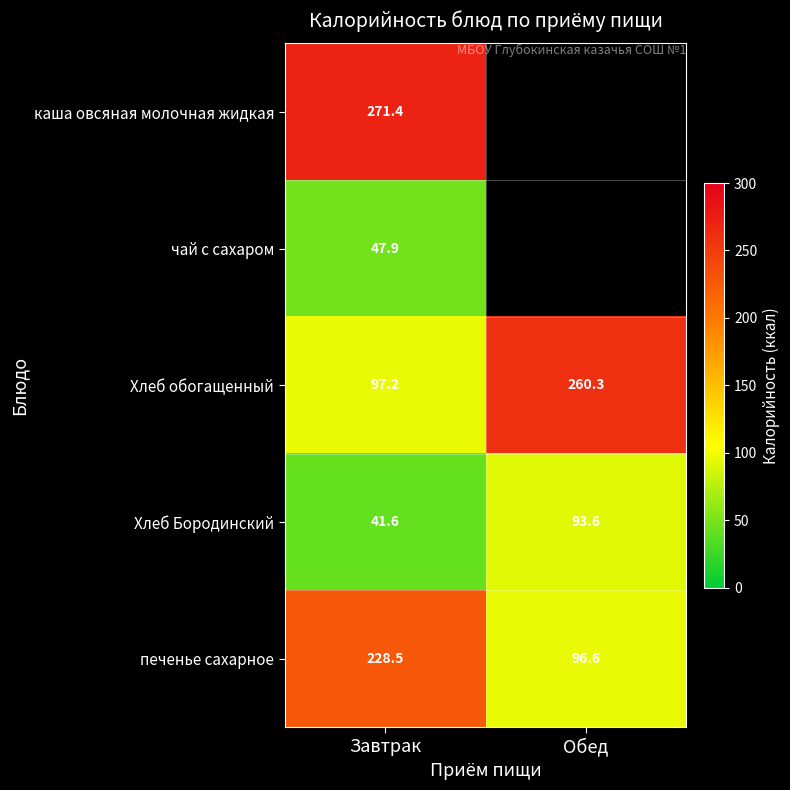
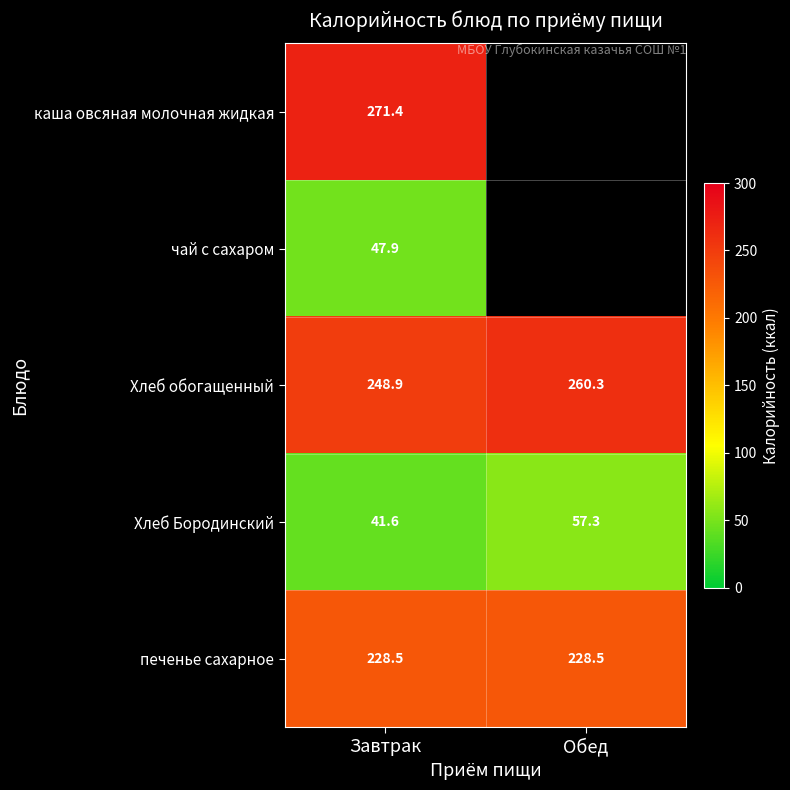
Хлеб обогащенный, Завтрак: 97.2 -> 248.9
Хлеб Бородинский, Обед: 93.6 -> 57.3
печенье сахарное, Обед: 96.6 -> 228.5
